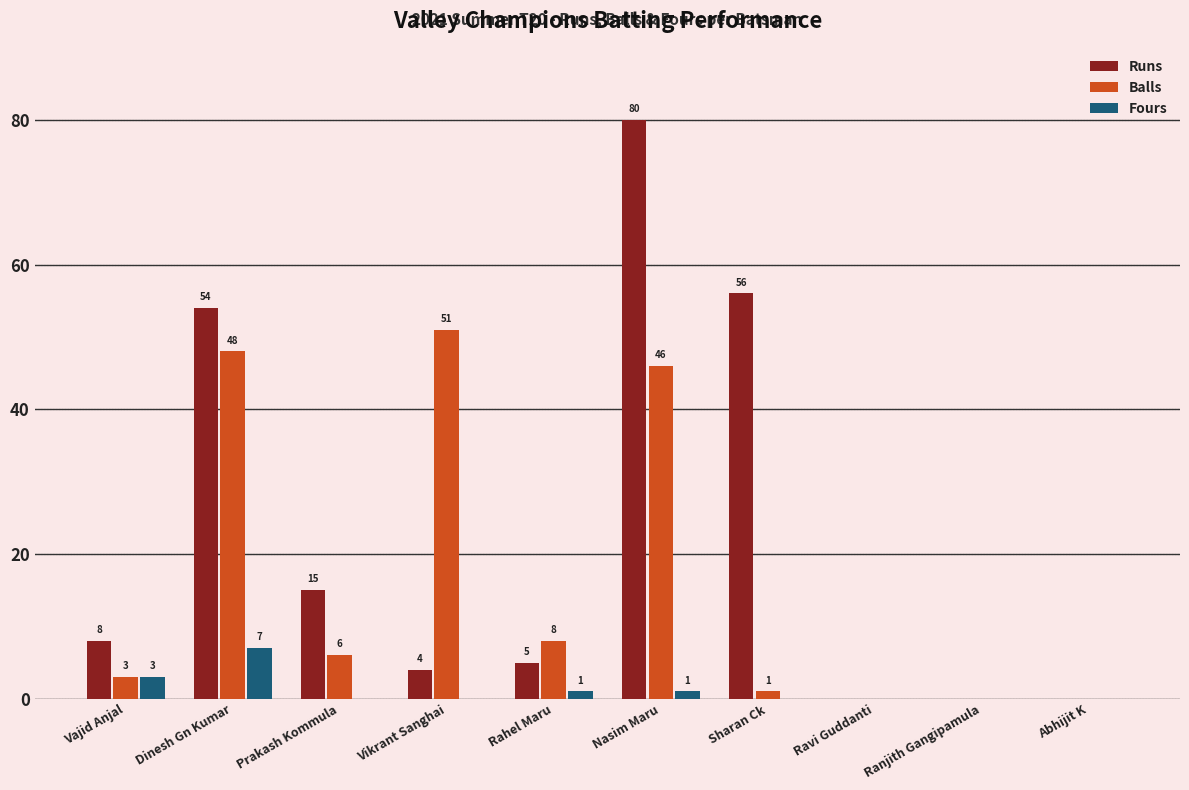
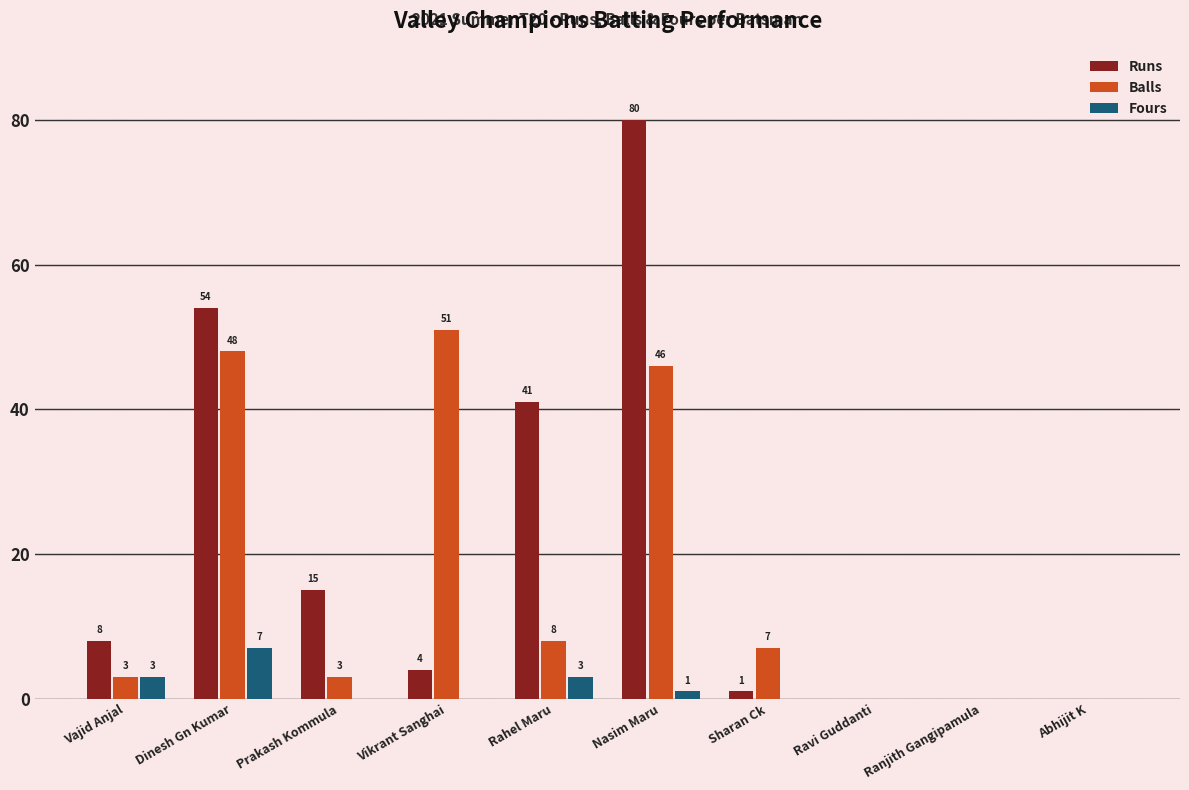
Balls, Prakash Kommula: 6 -> 3
Runs, Rahel Maru: 5 -> 41
Fours, Rahel Maru: 1 -> 3
Runs, Sharan Ck: 56 -> 1
Balls, Sharan Ck: 1 -> 7
